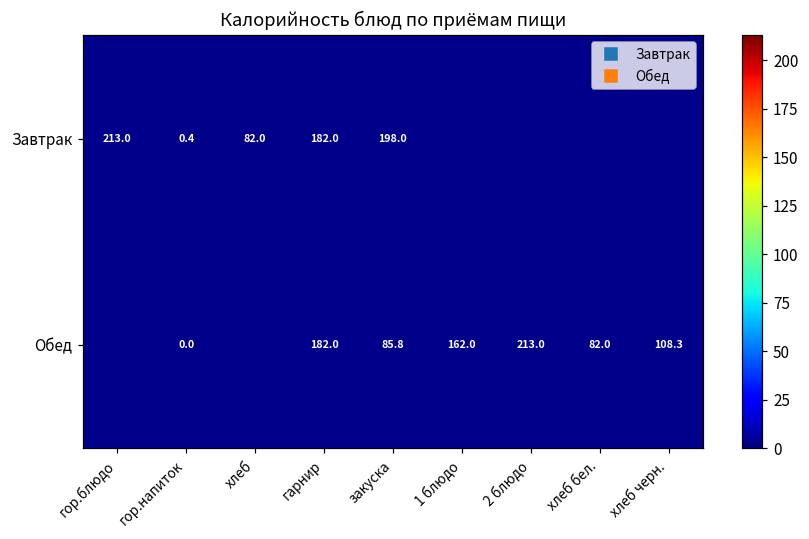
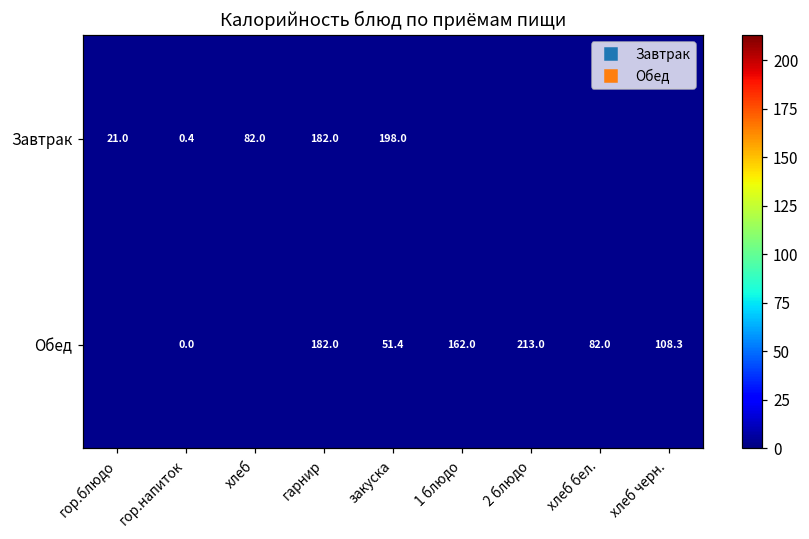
Завтрак, гор.блюдо: 213.0 -> 21.0
Обед, закуска: 85.8 -> 51.4
